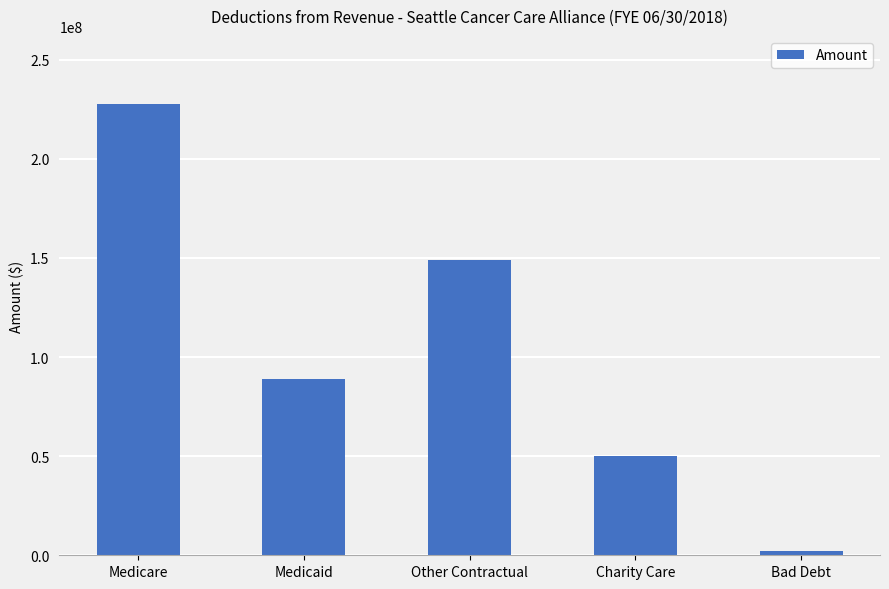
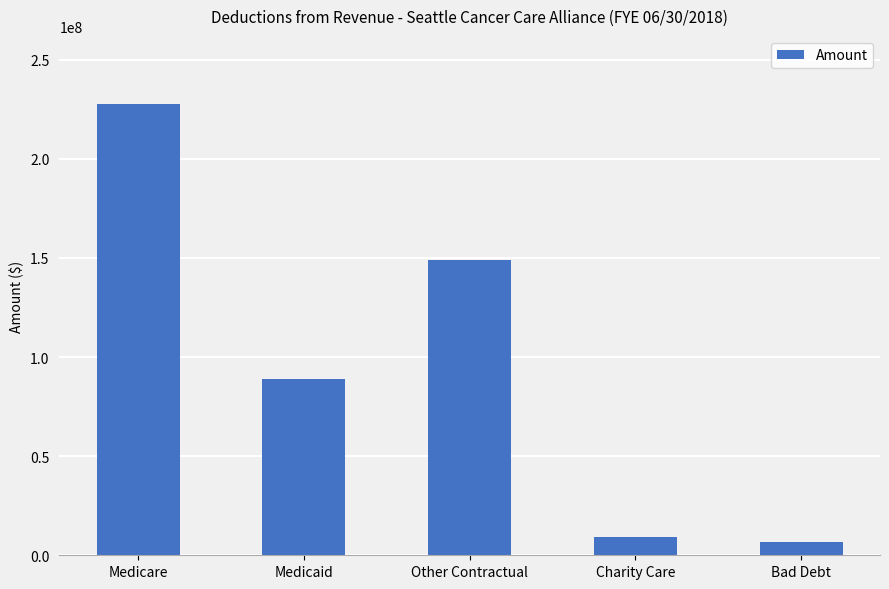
Charity Care: 50000000 -> 9000000
Bad Debt: 2000000 -> 7000000
